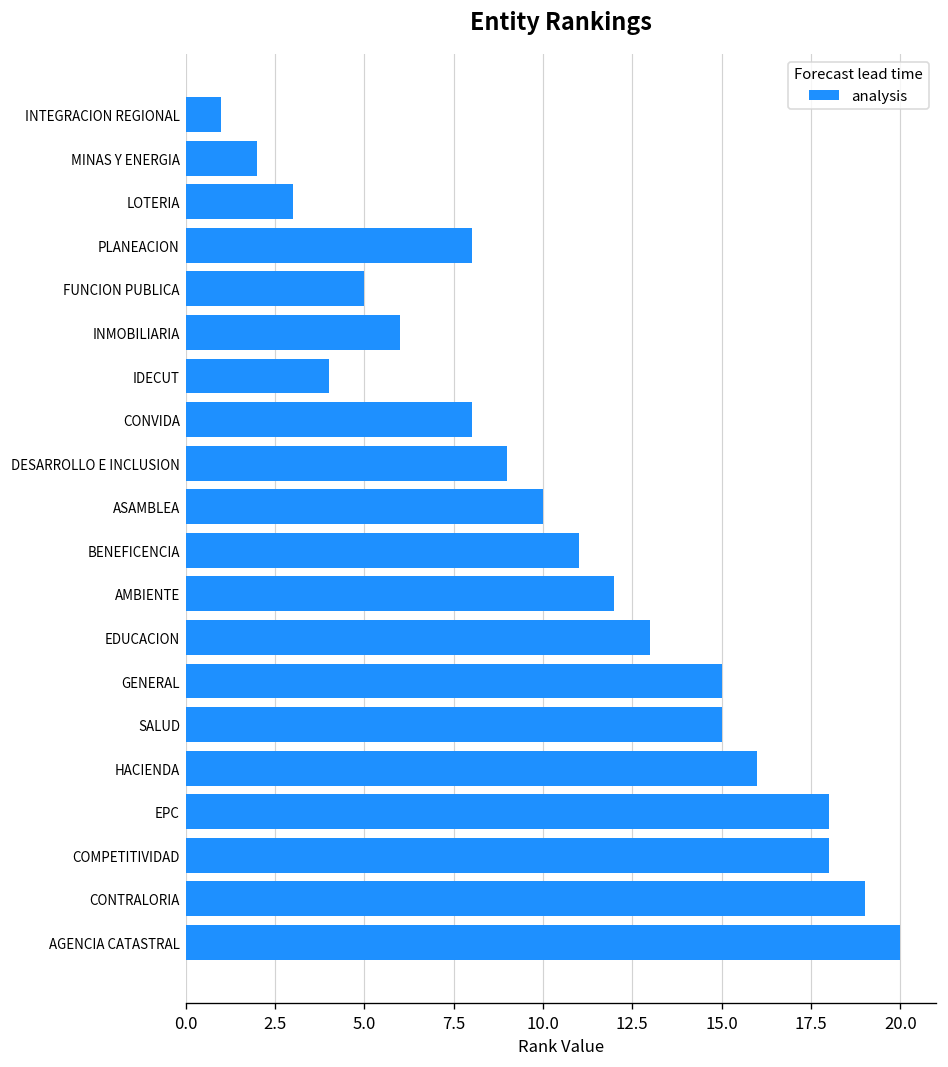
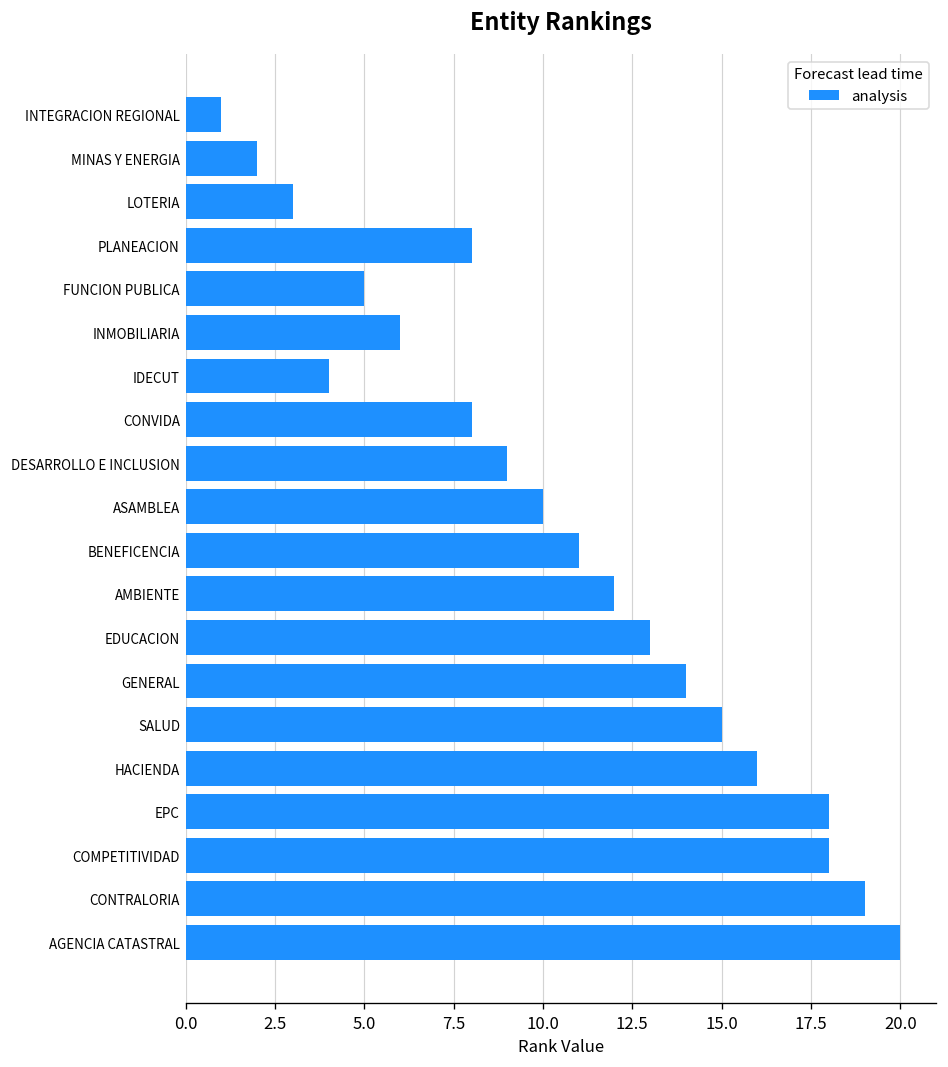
GENERAL: 15 -> 14
